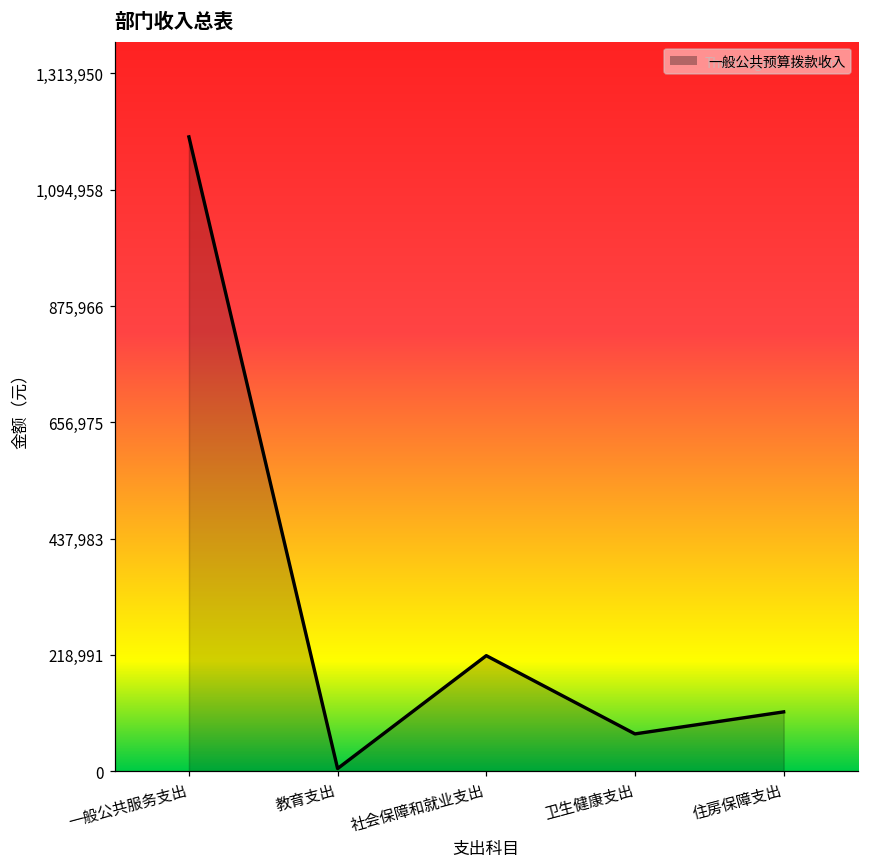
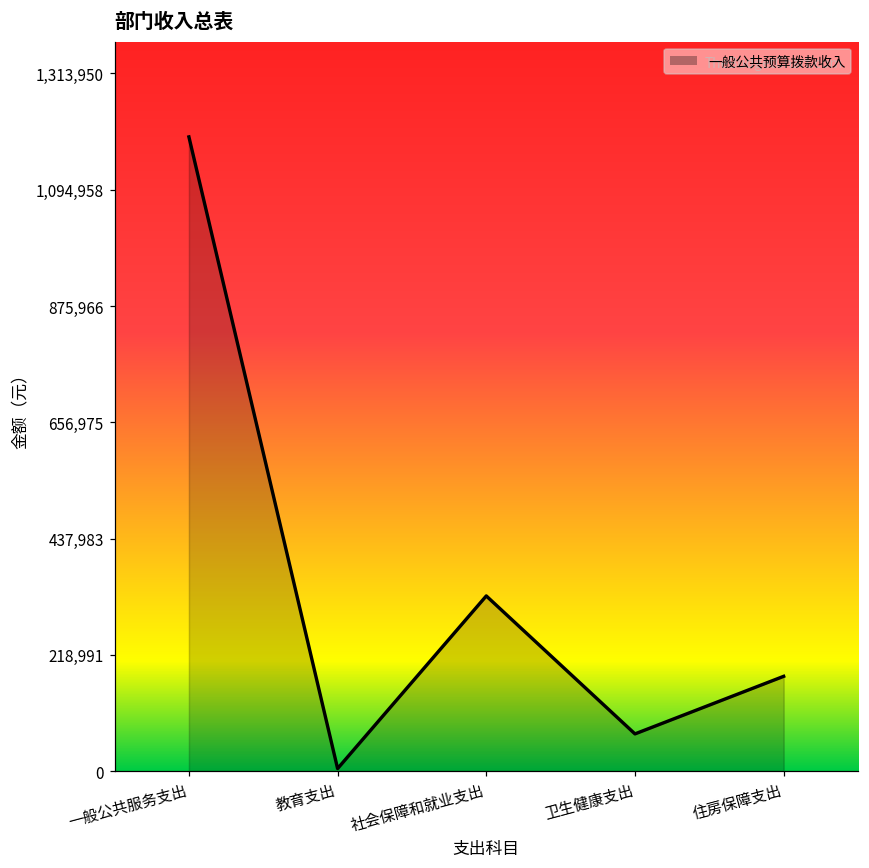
社会保障和就业支出: 220,000 -> 330,000
住房保障支出: 110,000 -> 180,000
